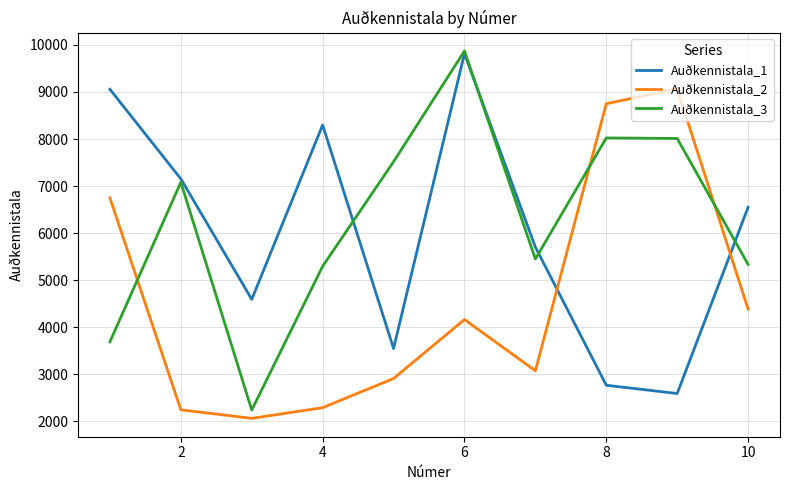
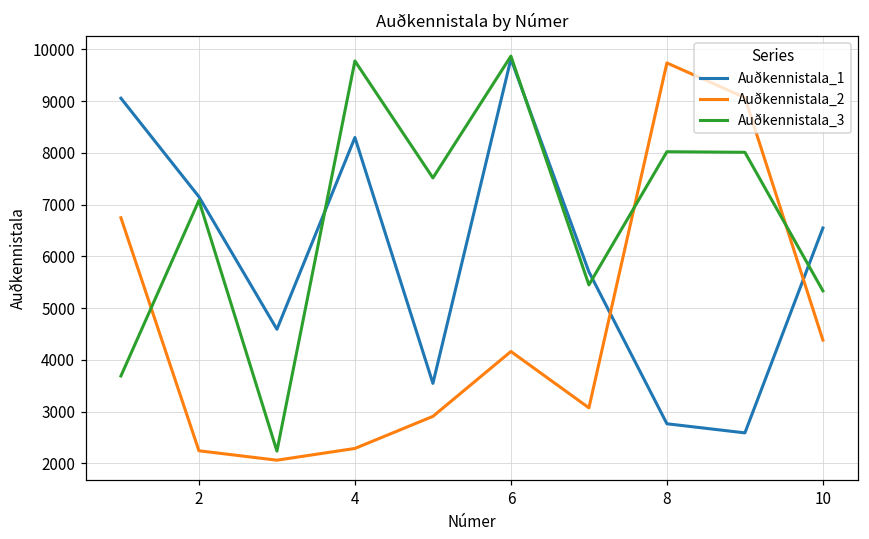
Auðkennistala_3, 4: 5300 -> 9800
Auðkennistala_2, 8: 8800 -> 9700
